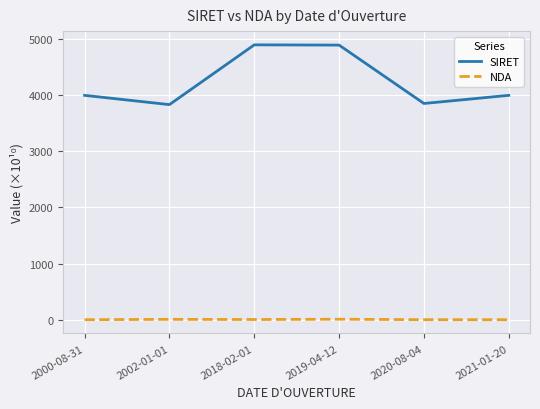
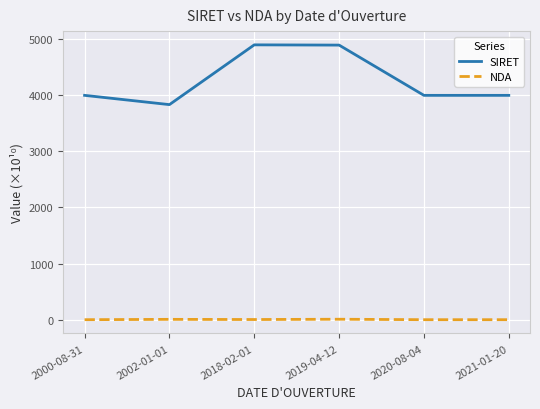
SIRET, 2020-08-04: 3900 -> 4000
